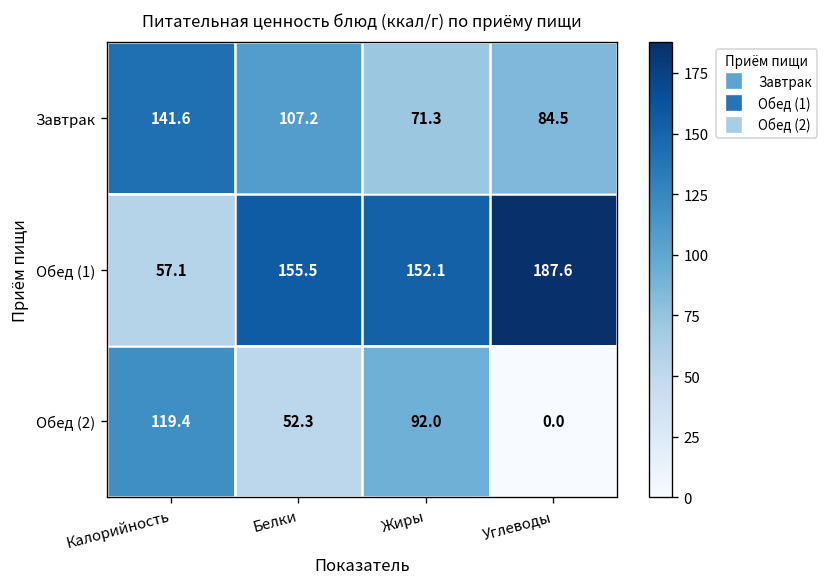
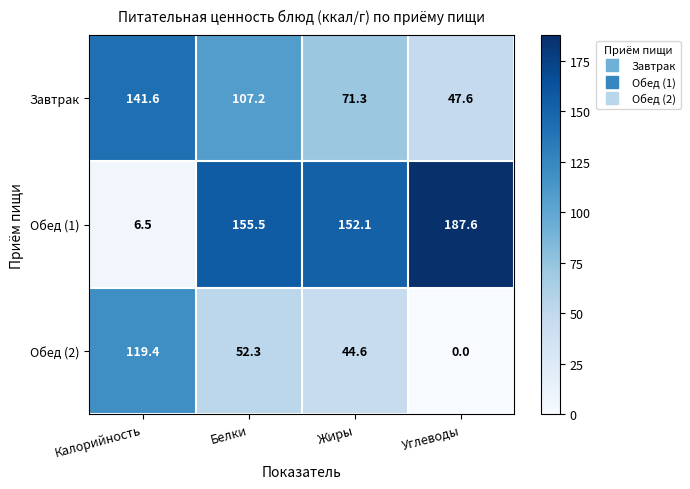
Завтрак, Углеводы: 84.5 -> 47.6
Обед (1), Калорийность: 57.1 -> 6.5
Обед (2), Жиры: 92.0 -> 44.6
